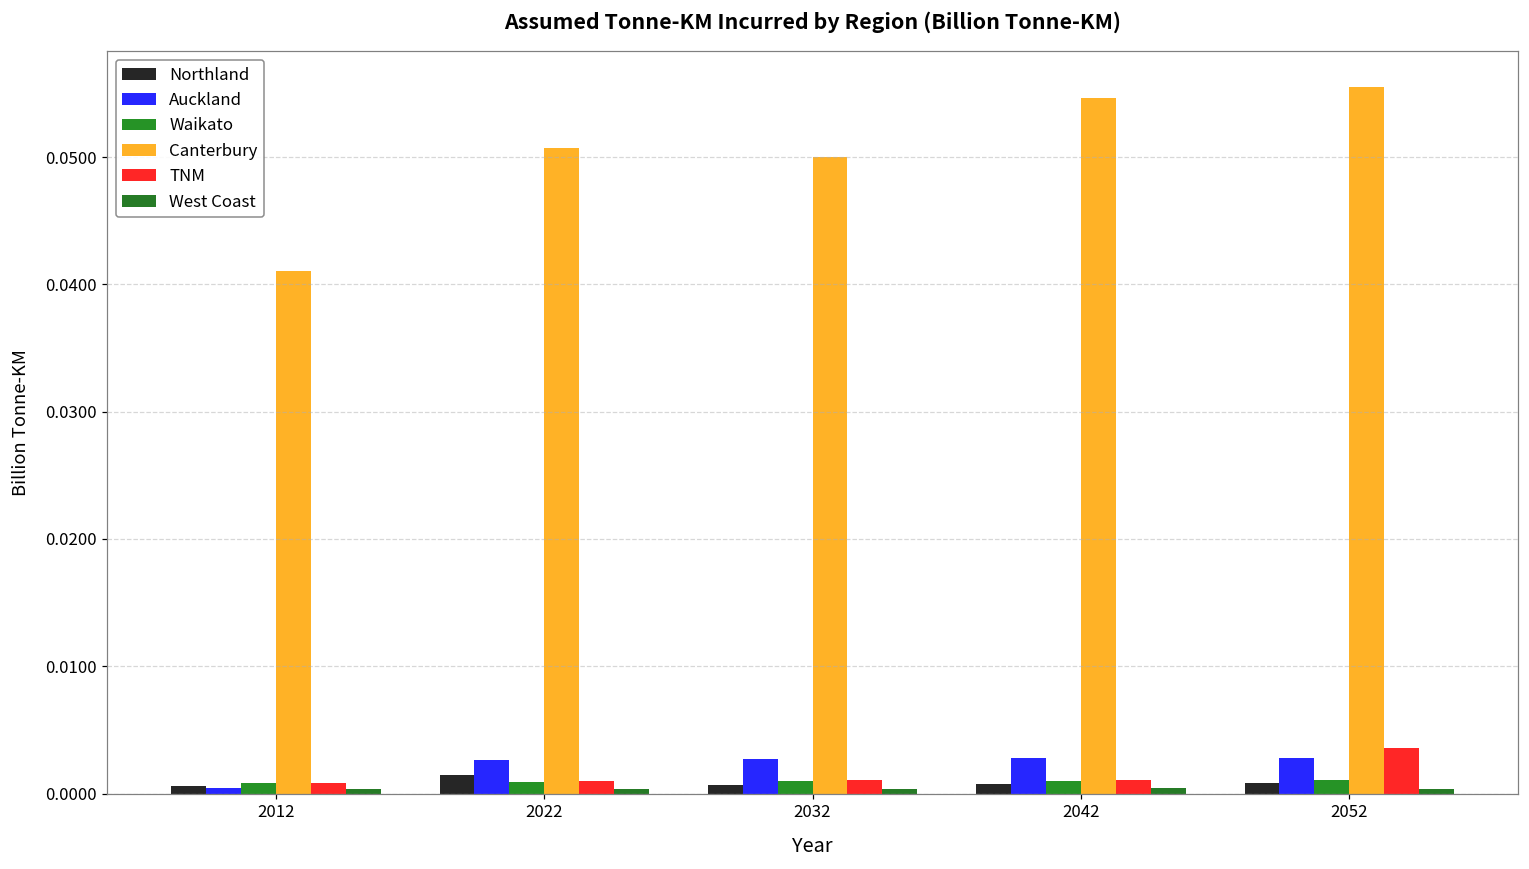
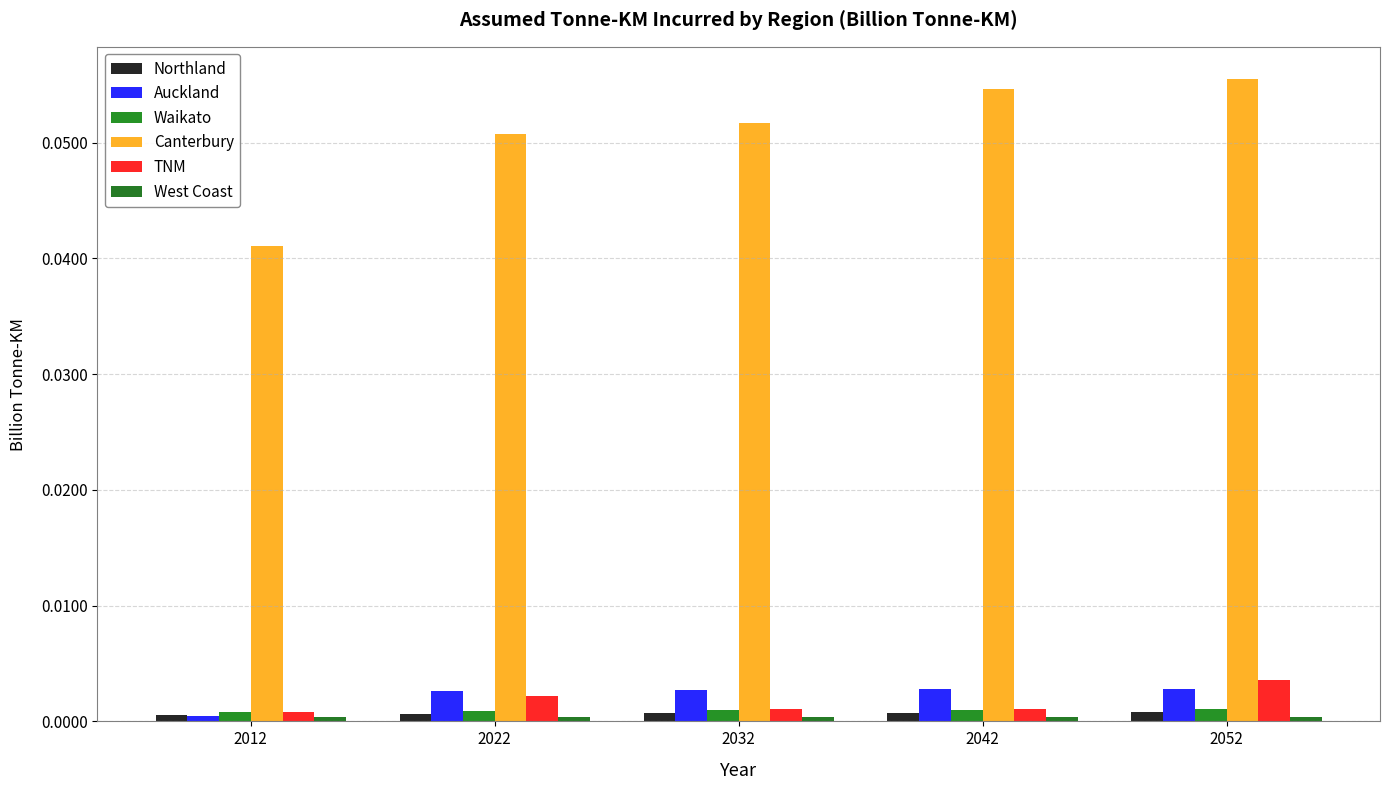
Northland, 2022: 0.0015 -> 0.0006
TNM, 2022: 0.0010 -> 0.0022
Canterbury, 2032: 0.0500 -> 0.0517
